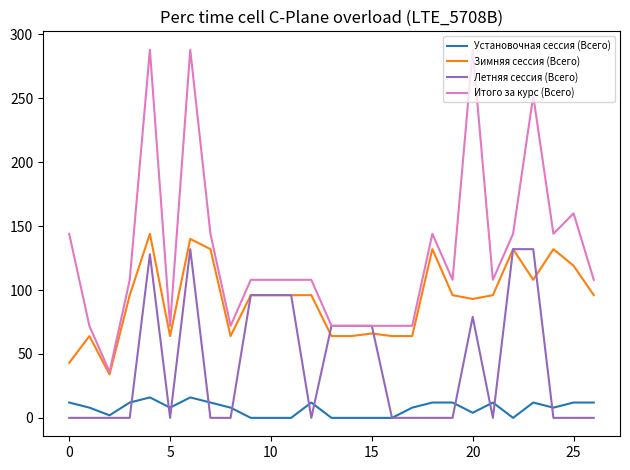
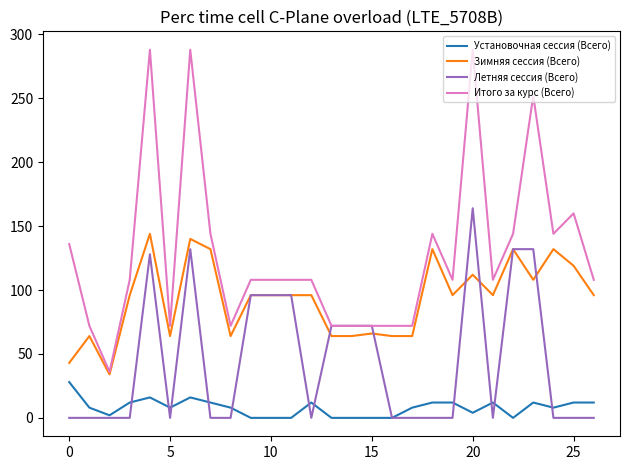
Установочная сессия (Всего), 0: 12 -> 28
Итого за курс (Всего), 0: 144 -> 136
Зимняя сессия (Всего), 20: 93 -> 112
Летняя сессия (Всего), 20: 79 -> 164
